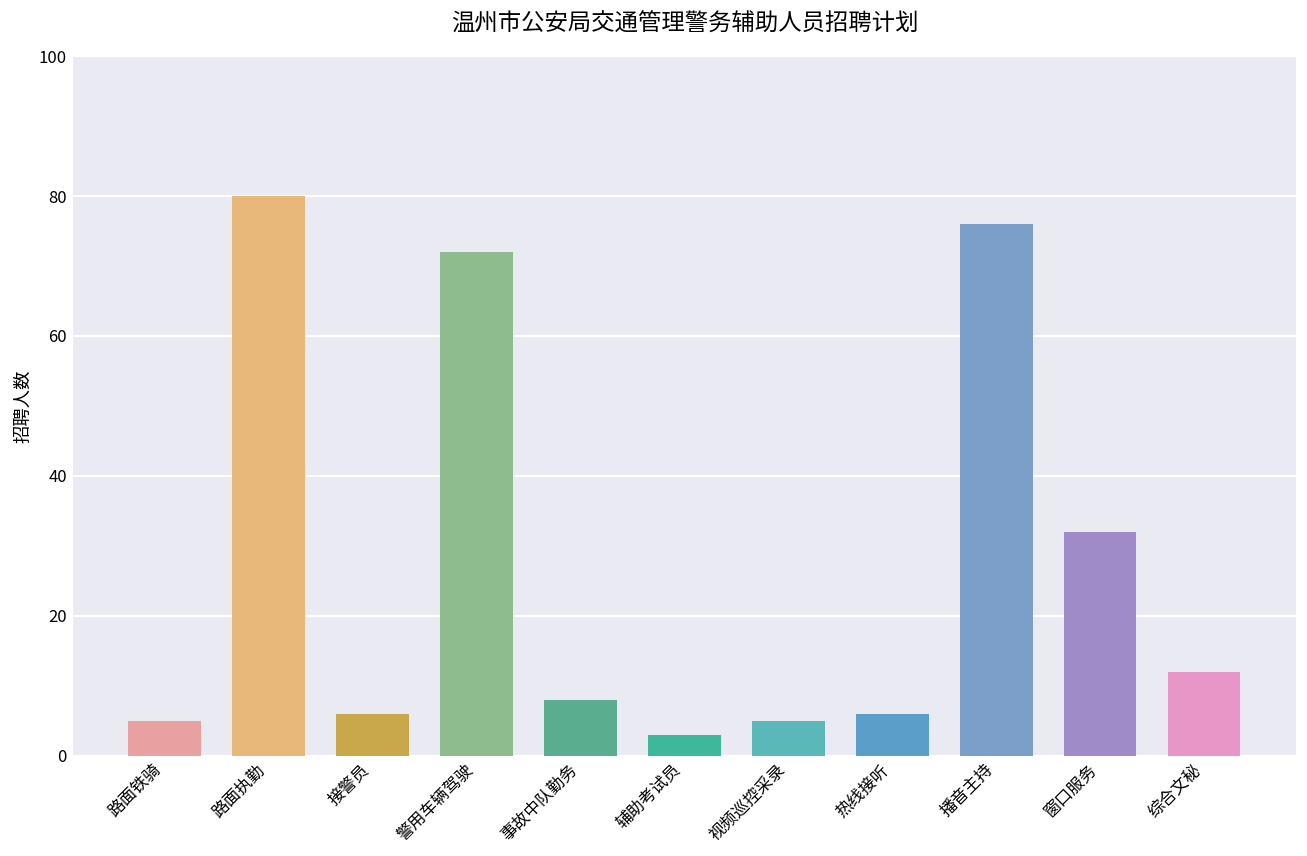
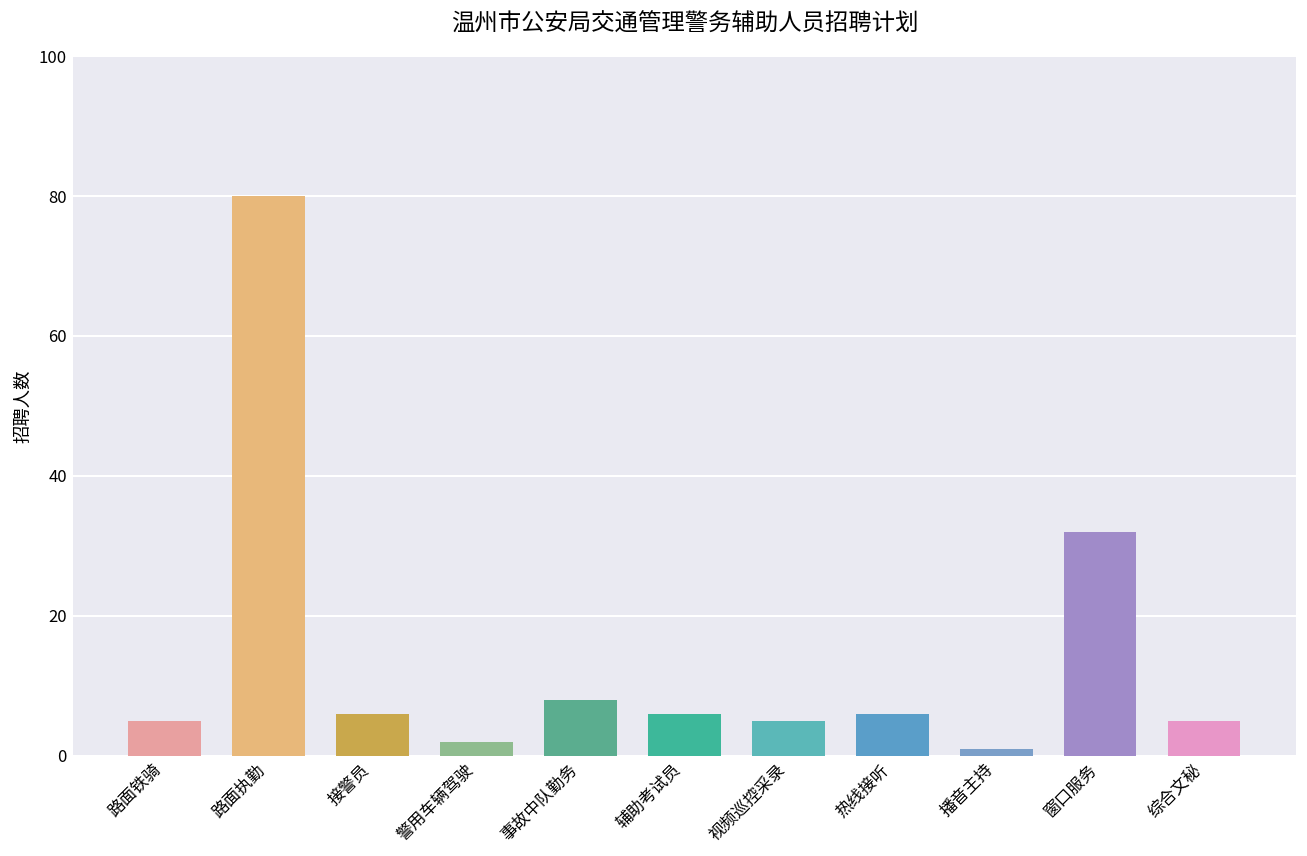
警用车辆驾驶: 72 -> 2
辅助考试员: 3 -> 6
播音主持: 76 -> 1
综合文秘: 12 -> 5
